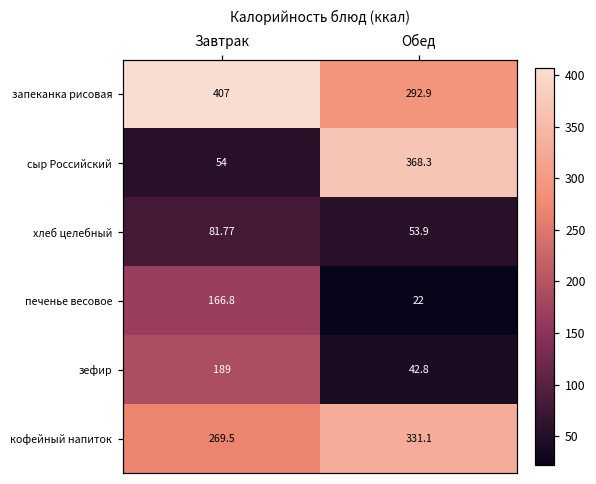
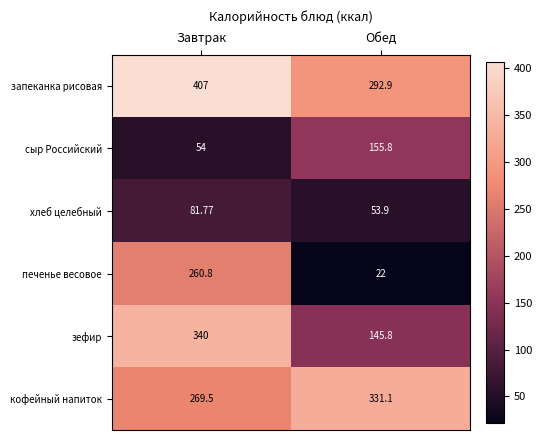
сыр Российский, Обед: 368.3 -> 155.8
печенье весовое, Завтрак: 166.8 -> 260.8
зефир, Завтрак: 189 -> 340
зефир, Обед: 42.8 -> 145.8
